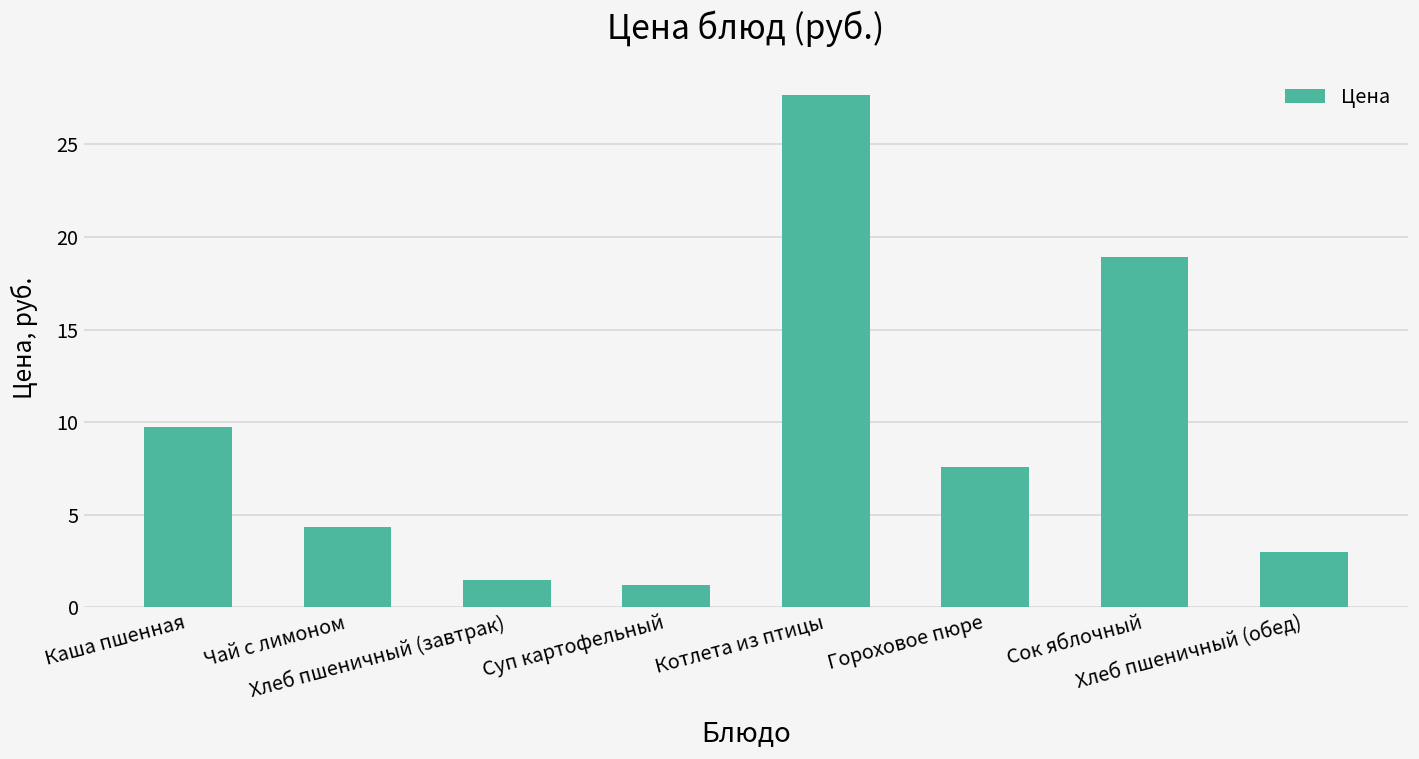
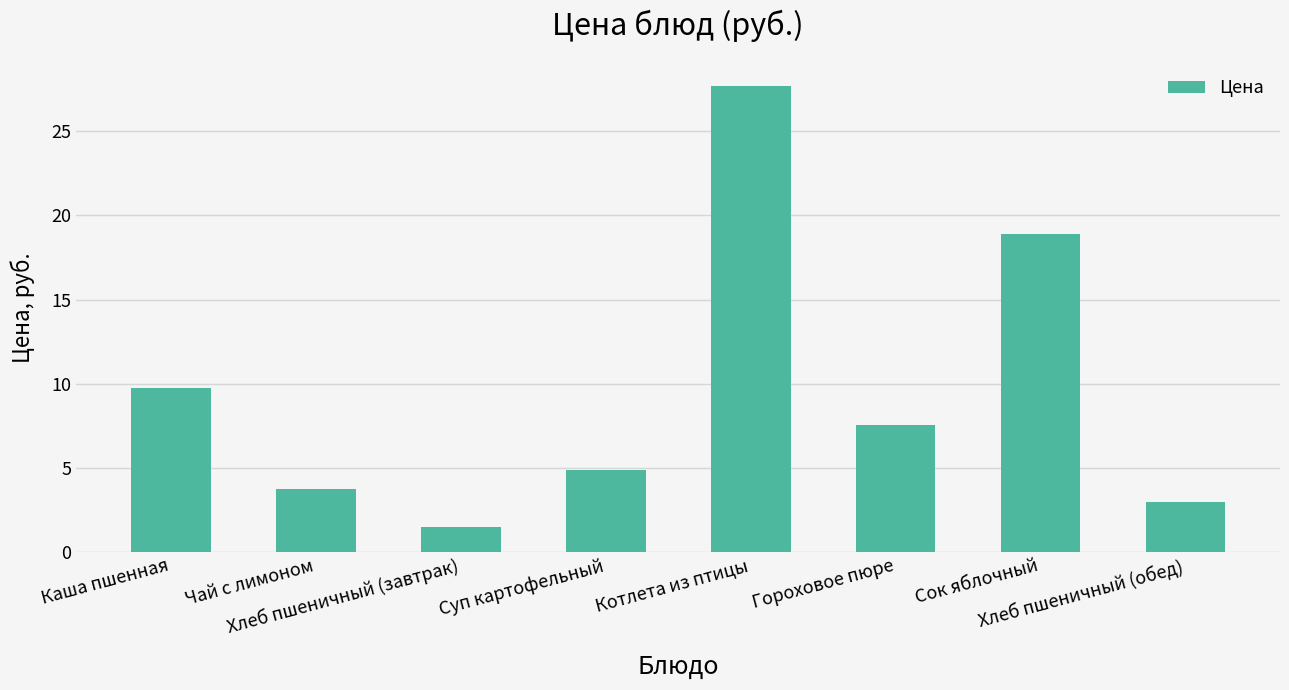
Чай с лимоном: 4.3 -> 3.7
Суп картофельный: 1.2 -> 4.9
